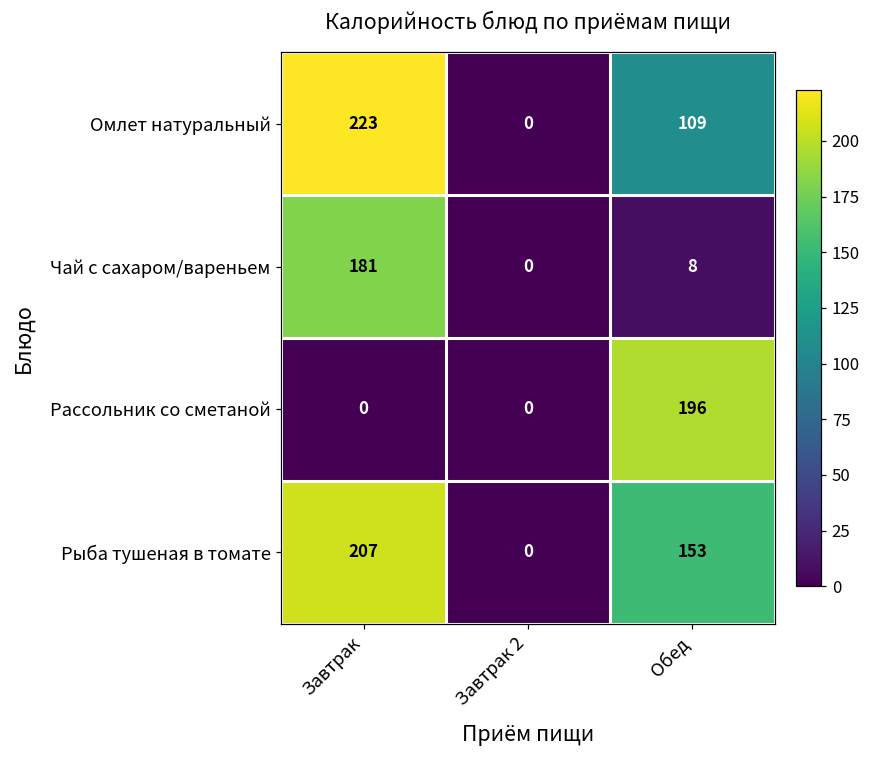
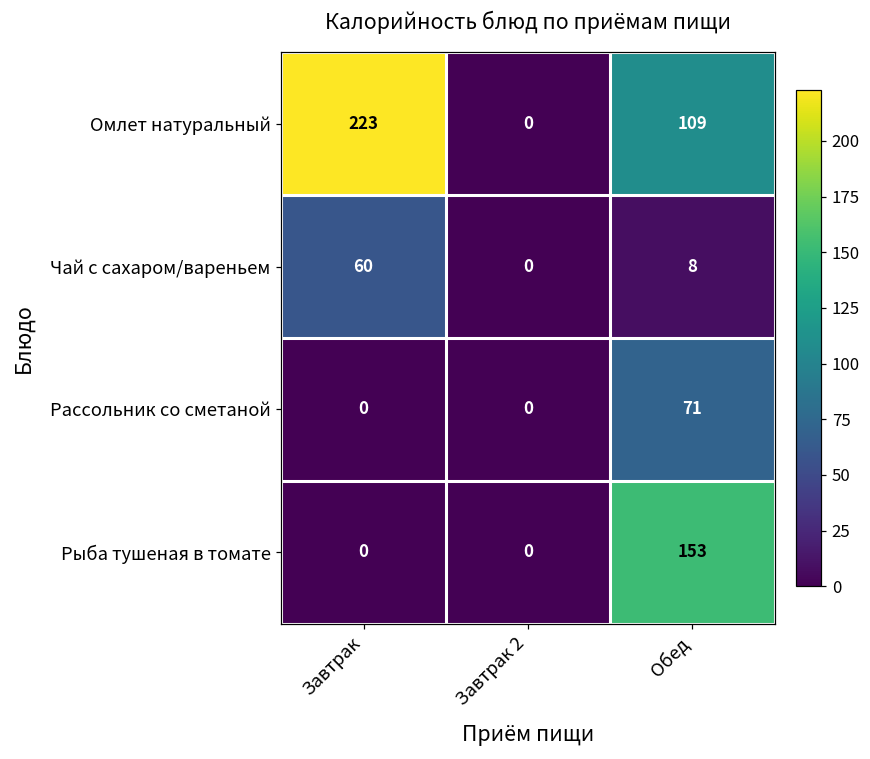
Чай с сахаром/вареньем, Завтрак: 181 -> 60
Рассольник со сметаной, Обед: 196 -> 71
Рыба тушеная в томате, Завтрак: 207 -> 0
